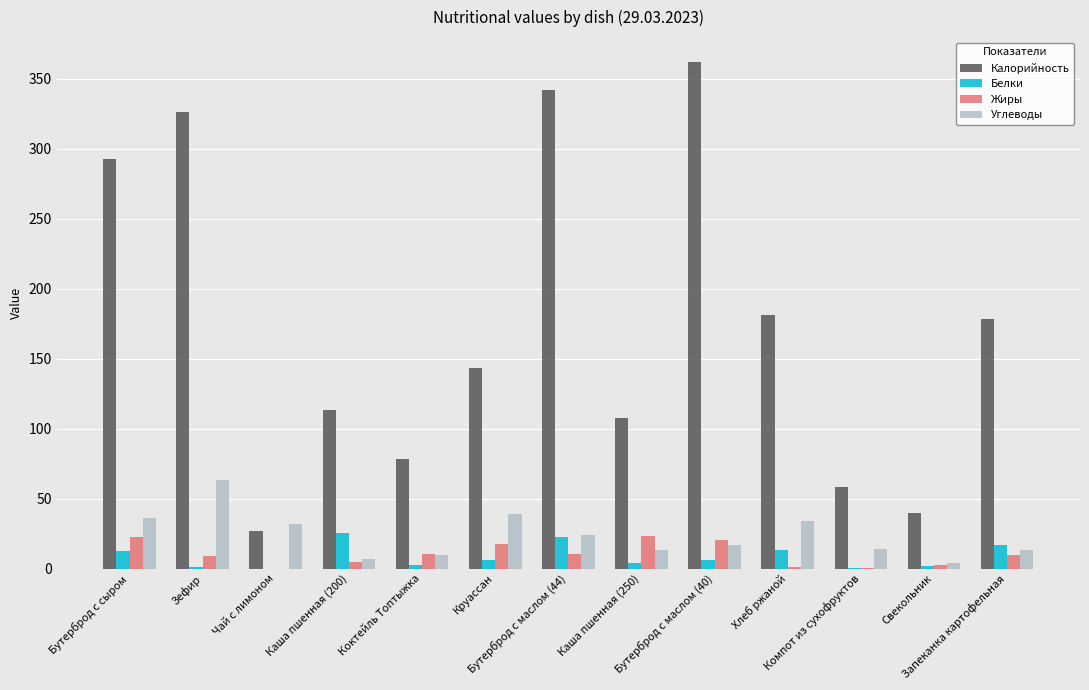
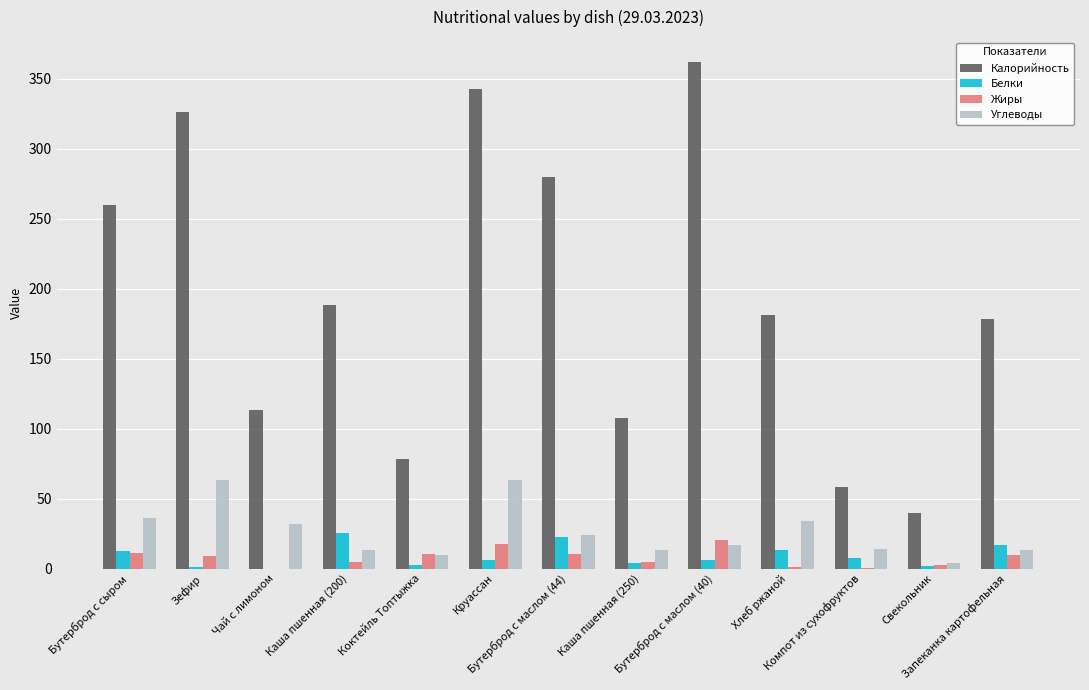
Калорийность, Бутерброд с сыром: 293 -> 260
Жиры, Бутерброд с сыром: 23 -> 11
Калорийность, Чай с лимоном: 27 -> 113
Калорийность, Каша пшенная (200): 113 -> 188
Углеводы, Каша пшенная (200): 7 -> 14
Калорийность, Круассан: 143 -> 343
Углеводы, Круассан: 39 -> 64
Калорийность, Бутерброд с маслом (44): 342 -> 280
Жиры, Каша пшенная (250): 24 -> 4
Белки, Компот из сухофруктов: 0 -> 8
